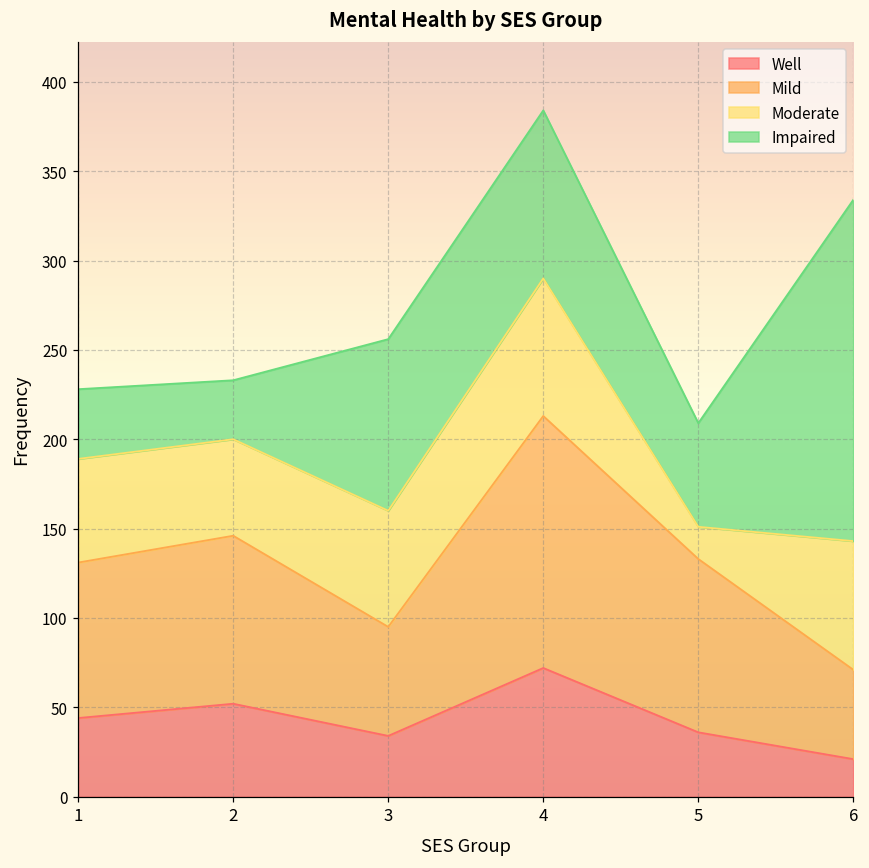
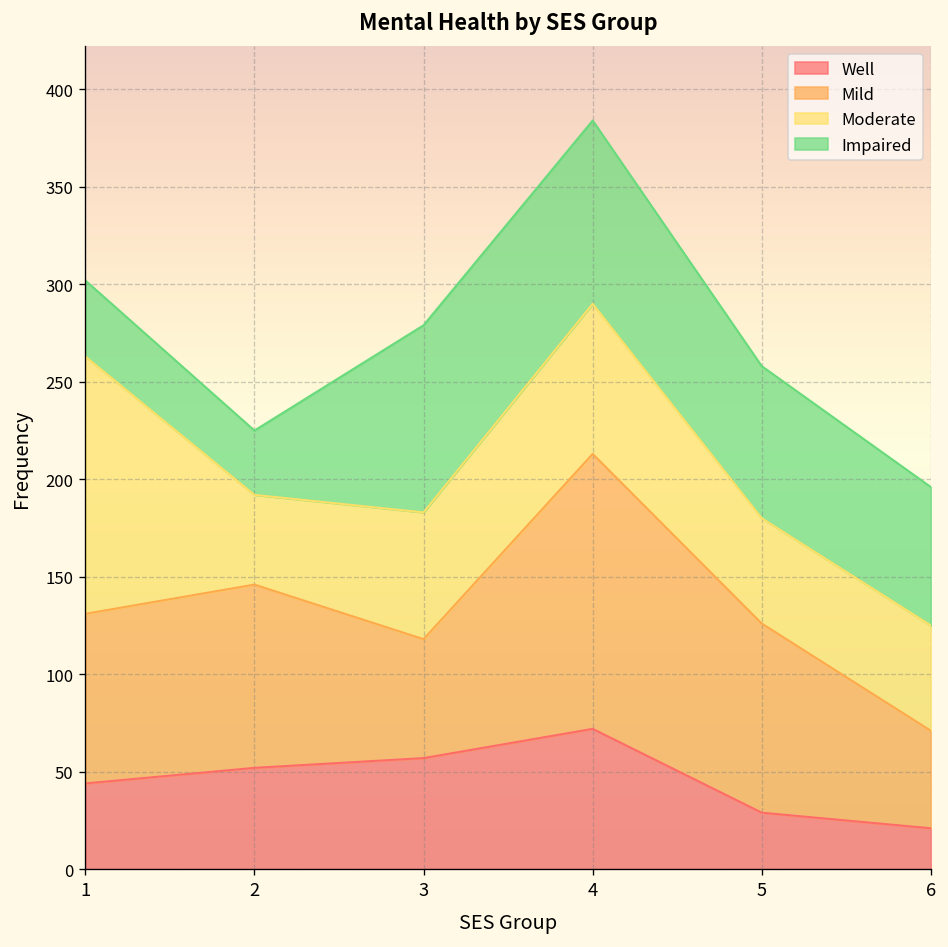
Moderate, 1: 58 -> 132
Moderate, 2: 54 -> 46
Well, 3: 34 -> 57
Well, 5: 36 -> 29
Moderate, 5: 18 -> 54
Impaired, 5: 58 -> 78
Moderate, 6: 72 -> 54
Impaired, 6: 191 -> 71
